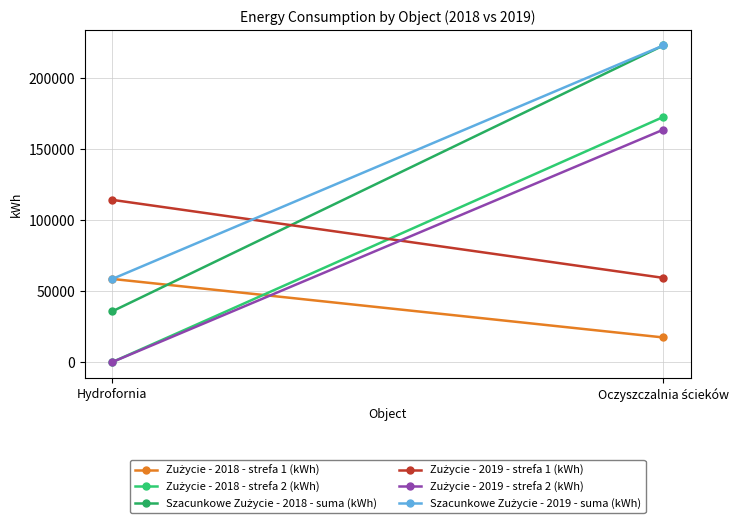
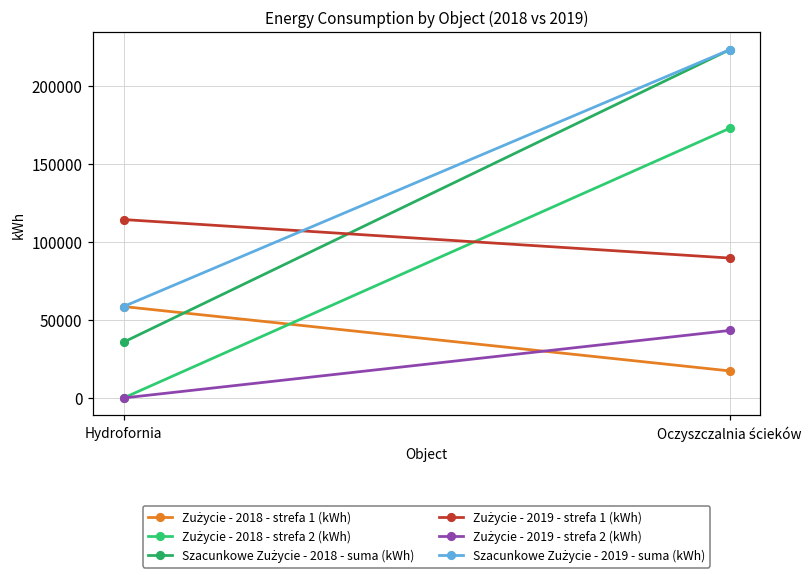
Zużycie - 2019 - strefa 1 (kWh), Oczyszczalnia ścieków: 59000 -> 90000
Zużycie - 2019 - strefa 2 (kWh), Oczyszczalnia ścieków: 164000 -> 43000
